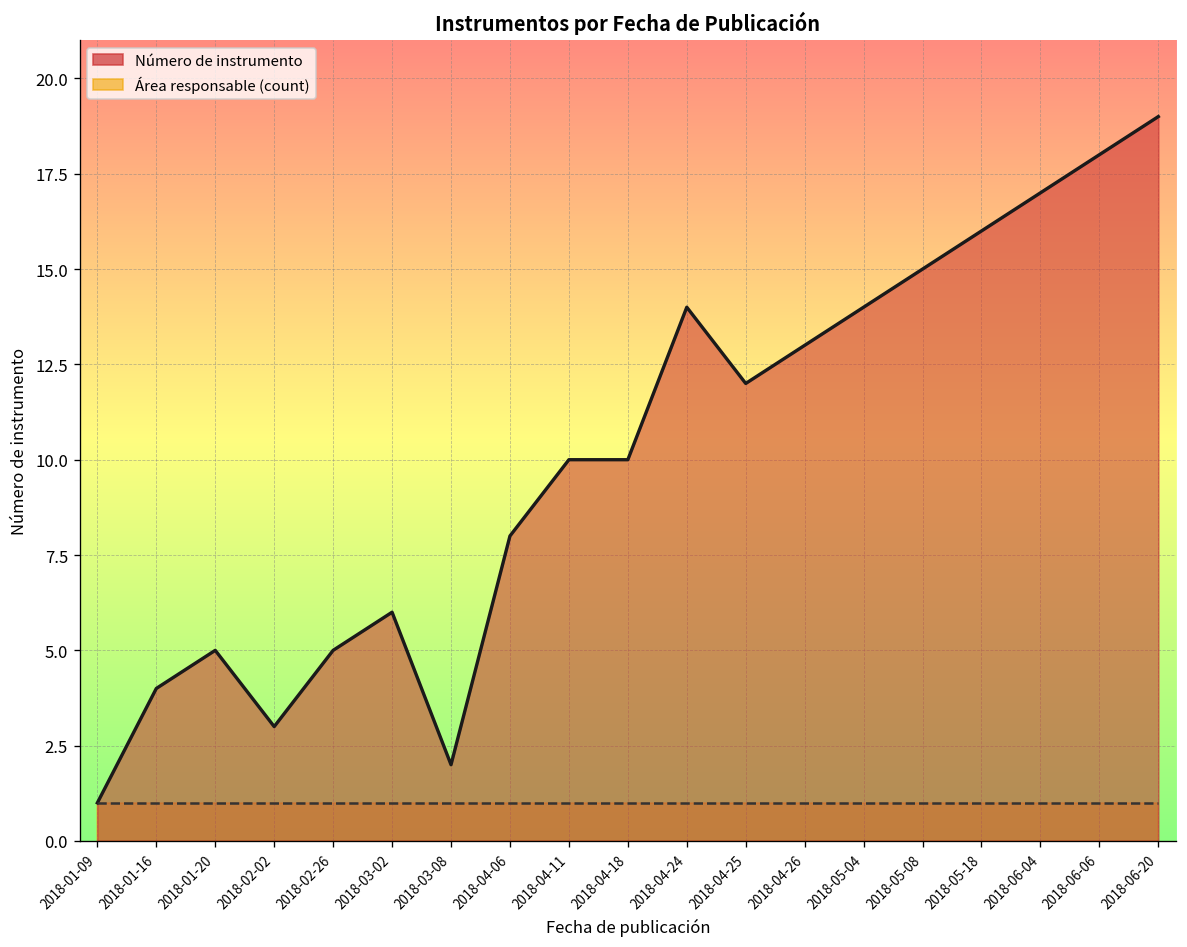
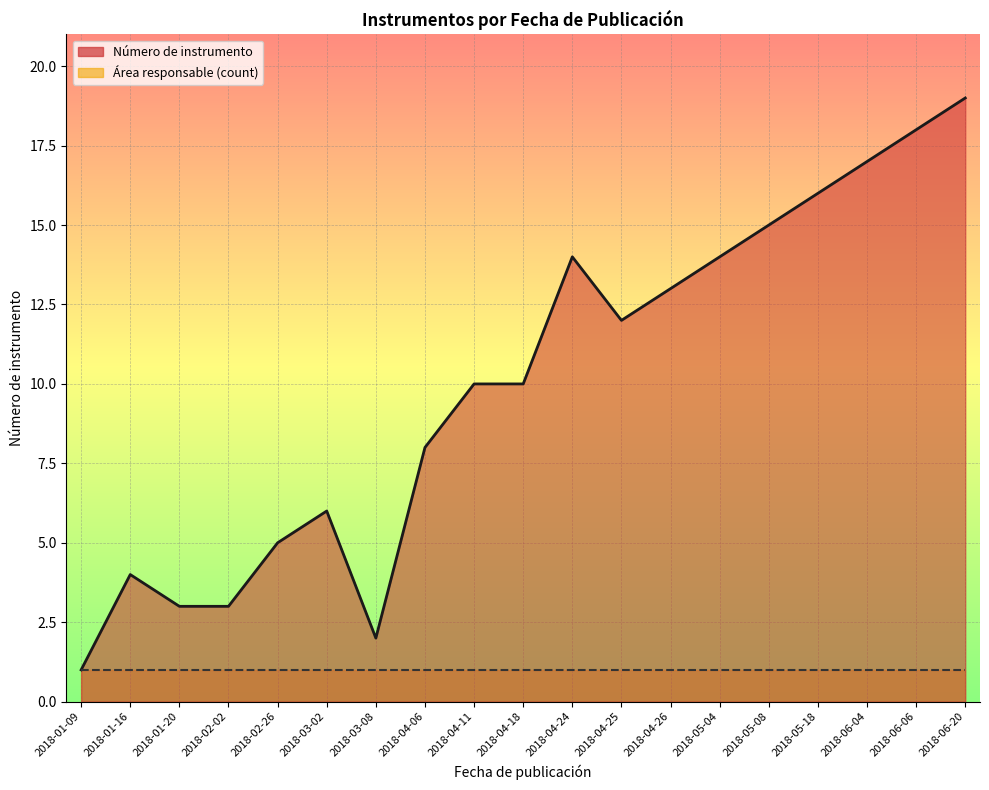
Número de instrumento, 2018-01-20: 5.0 -> 3.0
